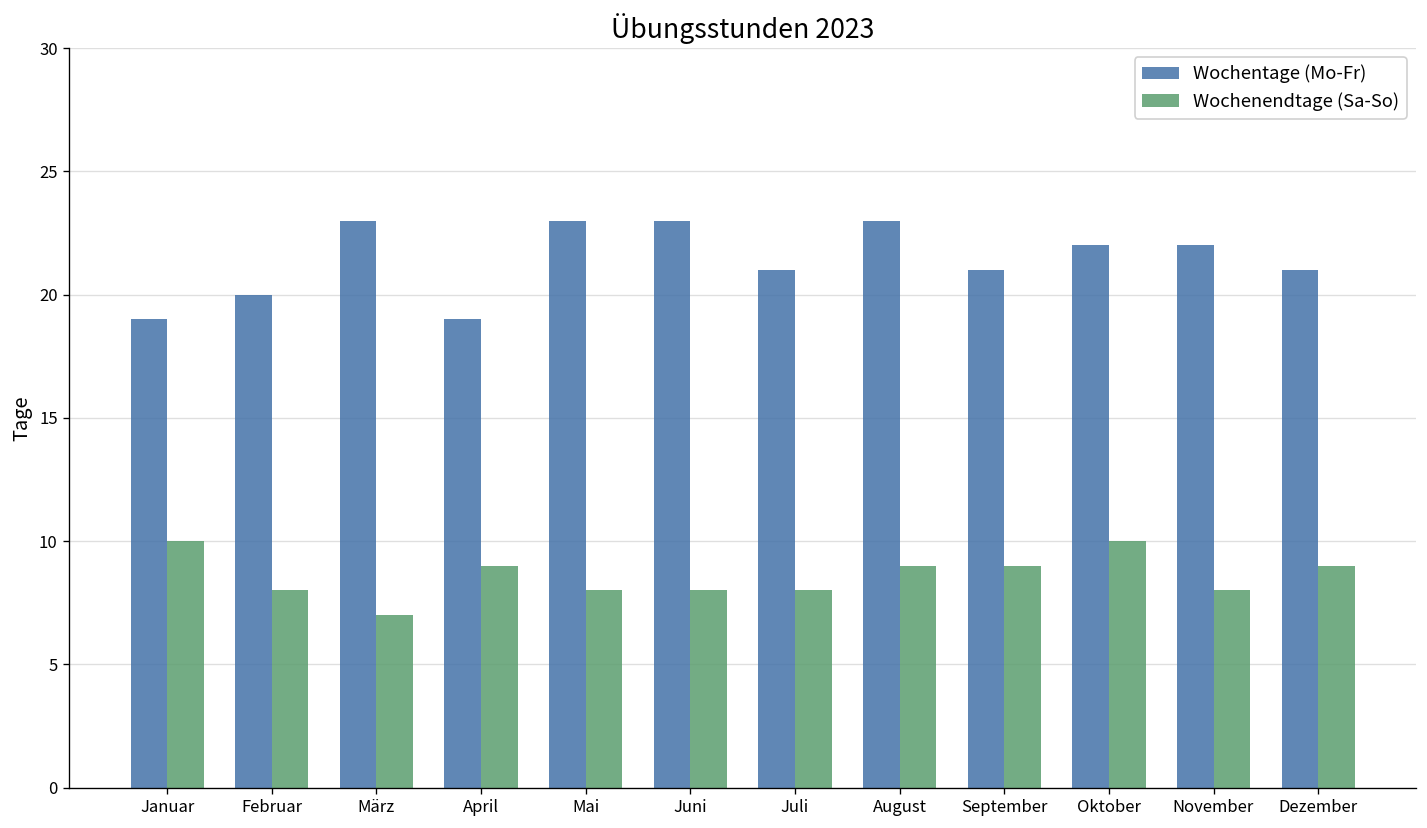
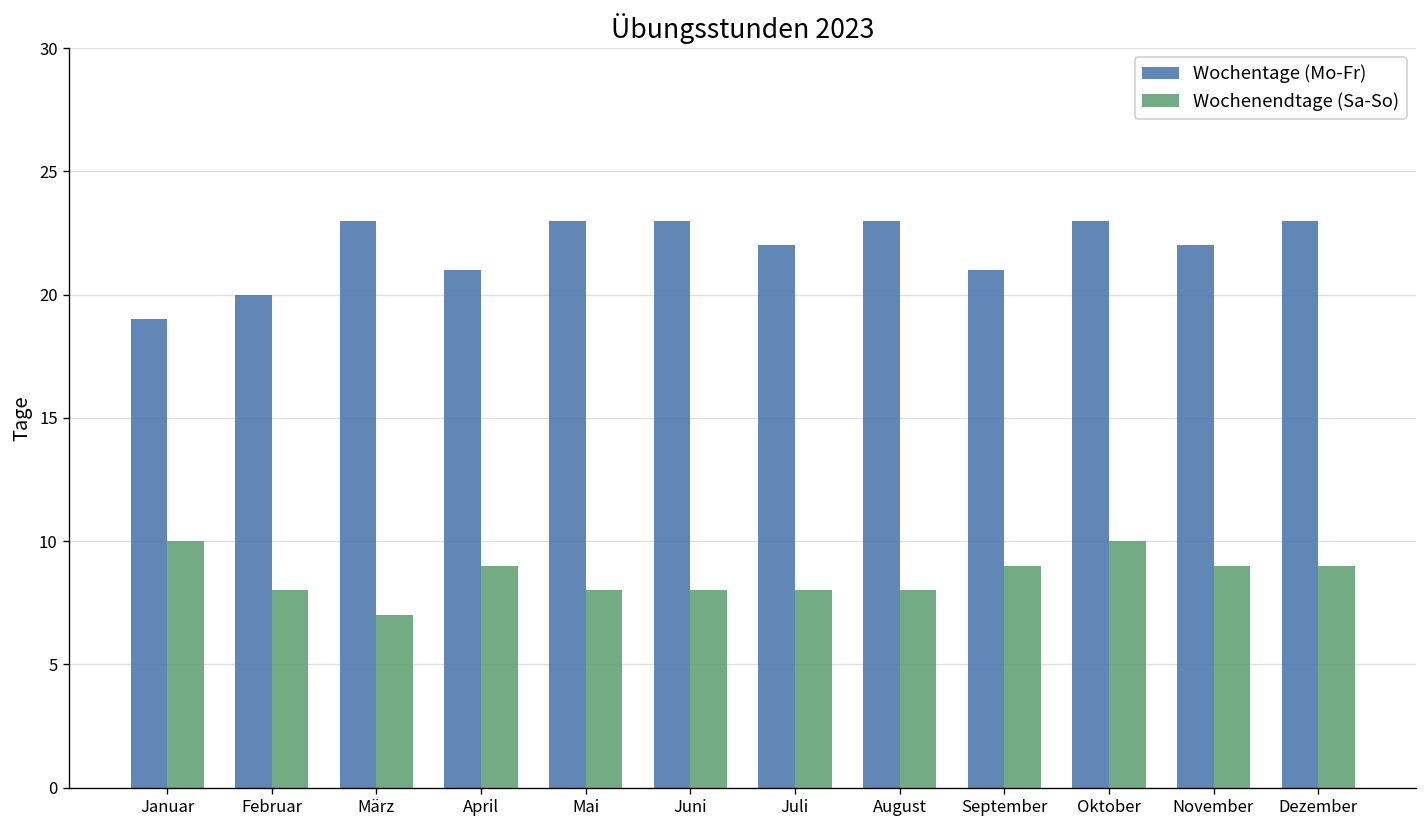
Wochentage (Mo-Fr), April: 19 -> 21
Wochentage (Mo-Fr), Juli: 21 -> 22
Wochenendtage (Sa-So), August: 9 -> 8
Wochentage (Mo-Fr), Oktober: 22 -> 23
Wochenendtage (Sa-So), November: 8 -> 9
Wochentage (Mo-Fr), Dezember: 21 -> 23
